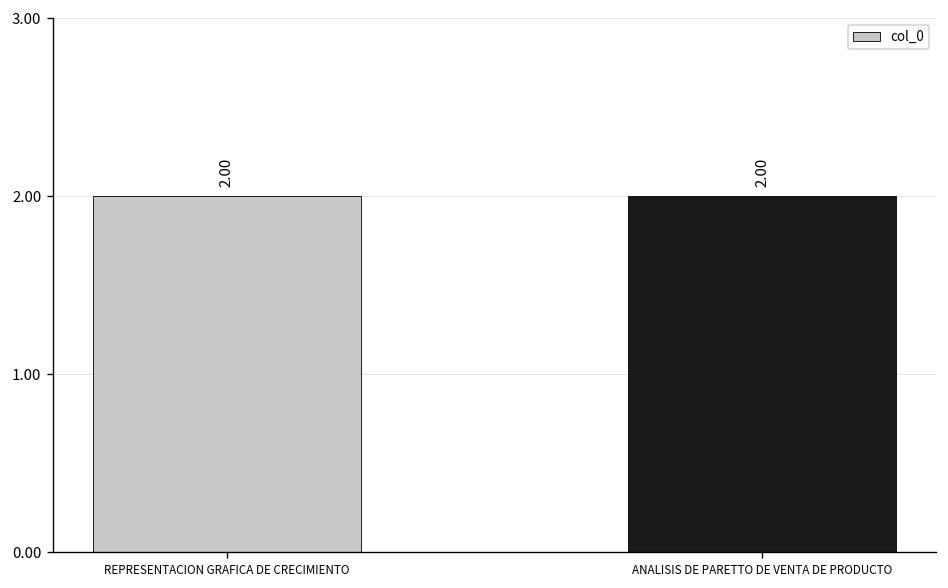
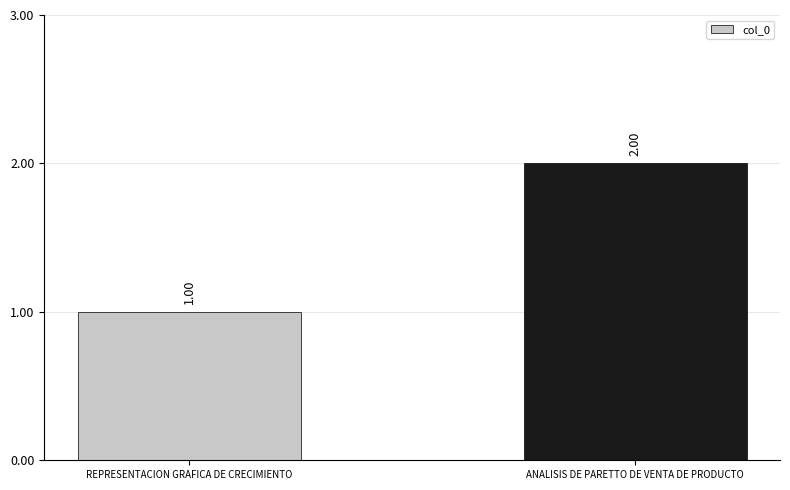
REPRESENTACION GRAFICA DE CRECIMIENTO: 2.00 -> 1.00
